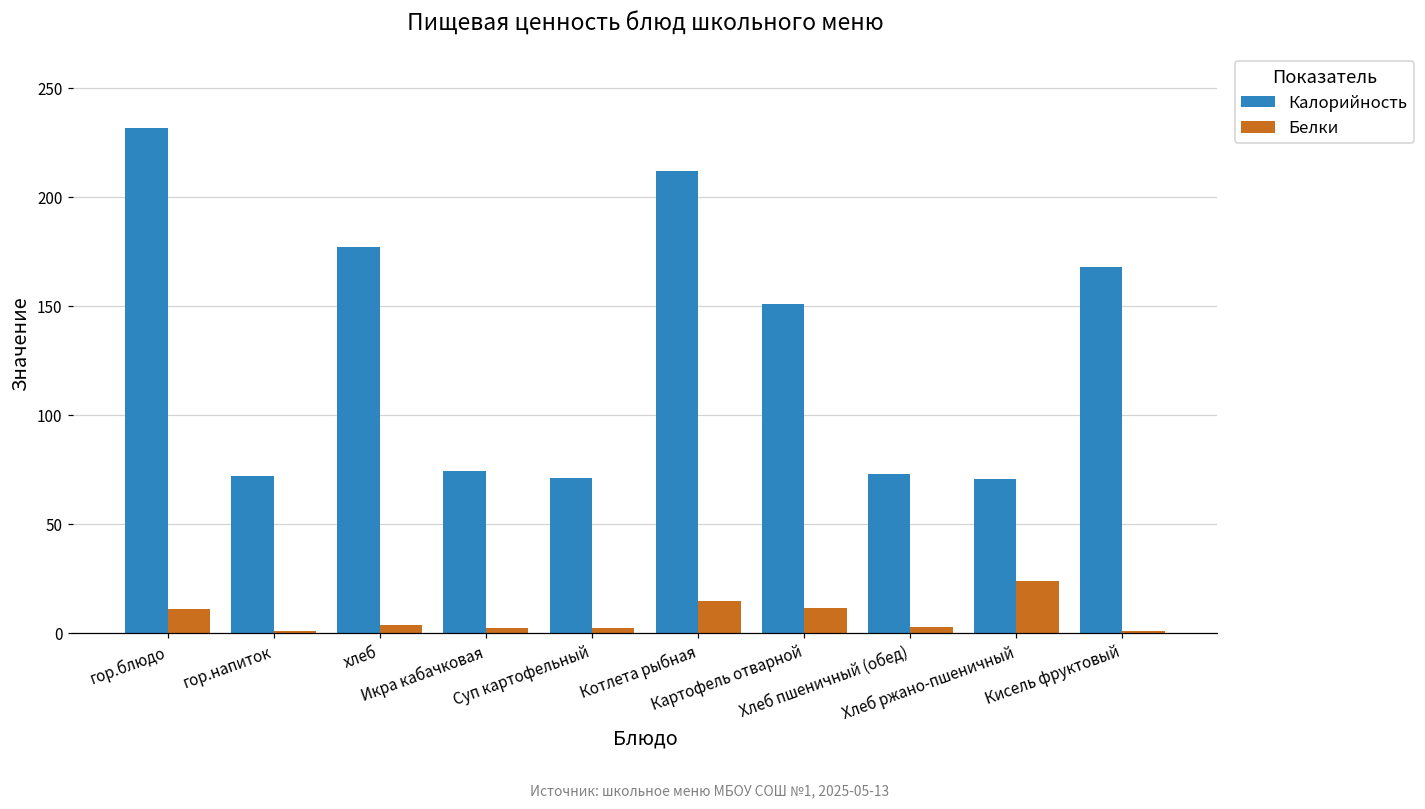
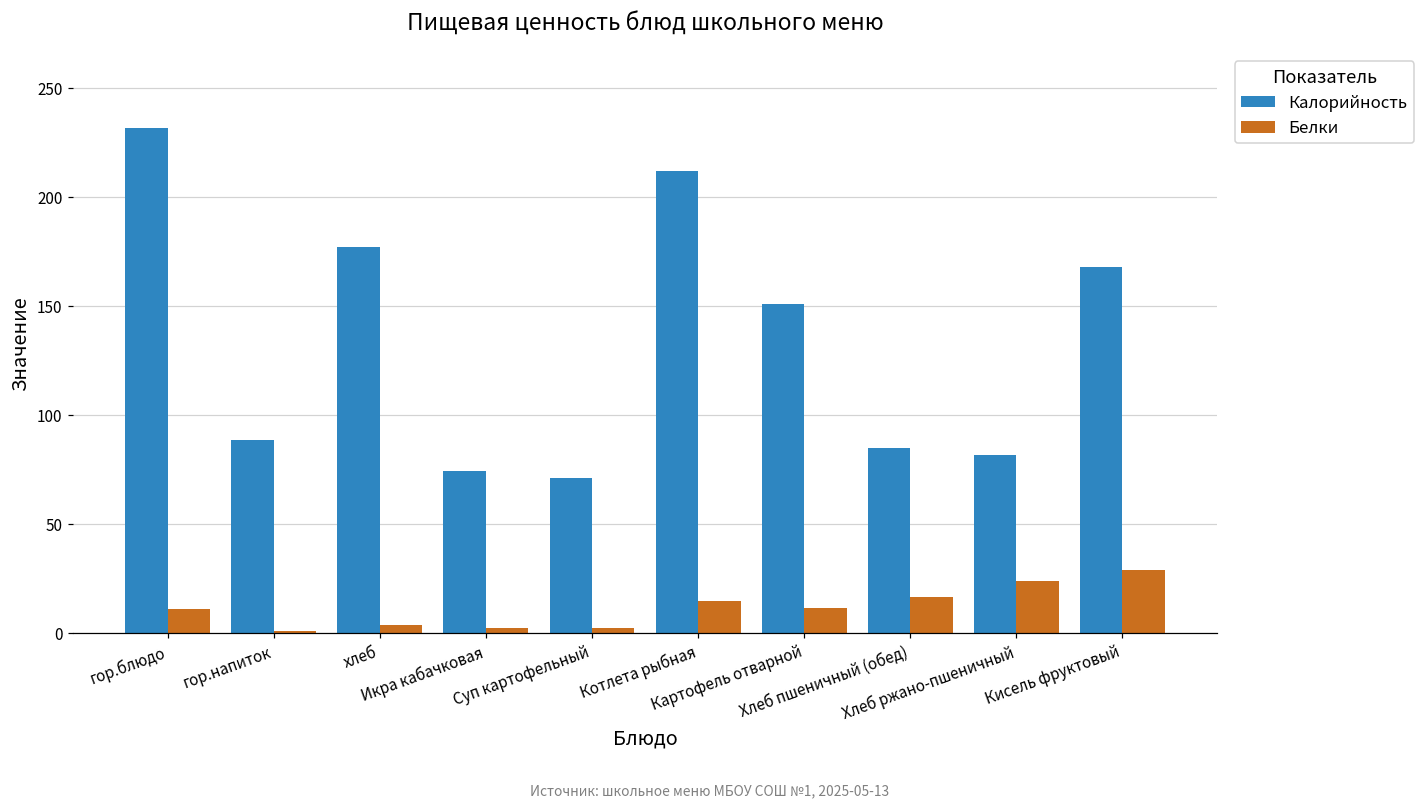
Калорийность, гор.напиток: 72 -> 89
Калорийность, Хлеб пшеничный (обед): 73 -> 85
Белки, Хлеб пшеничный (обед): 2 -> 16
Калорийность, Хлеб ржано-пшеничный: 70 -> 81
Белки, Кисель фруктовый: 1 -> 29
